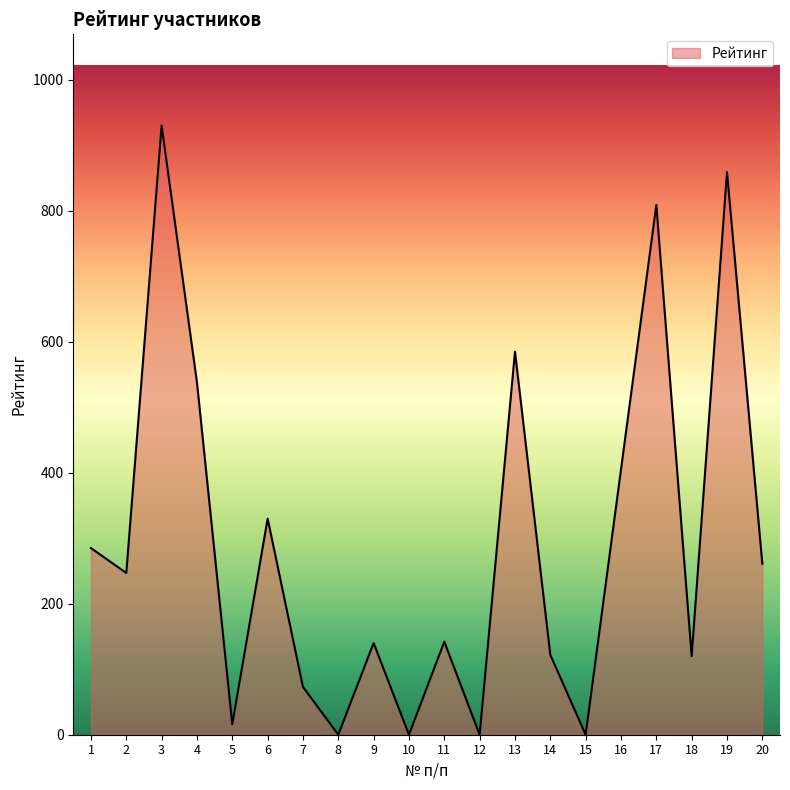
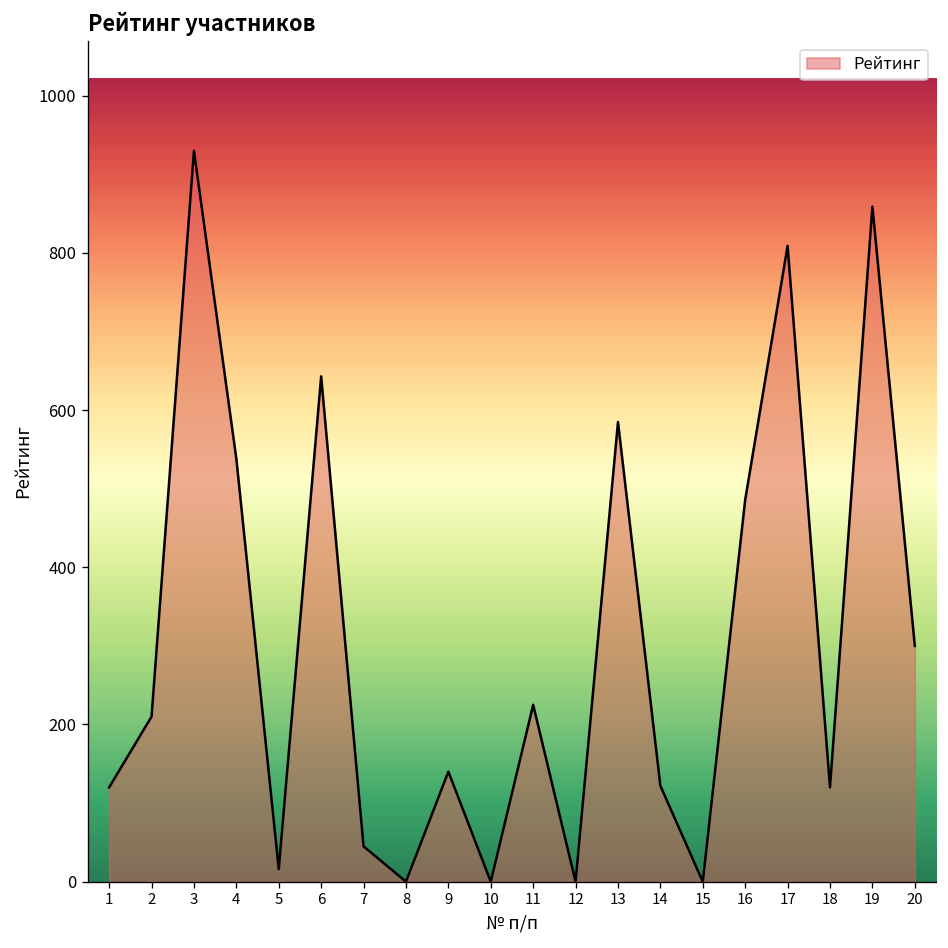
1: 290 -> 120
2: 250 -> 210
6: 330 -> 640
7: 70 -> 50
11: 140 -> 230
16: 410 -> 490
20: 260 -> 300
